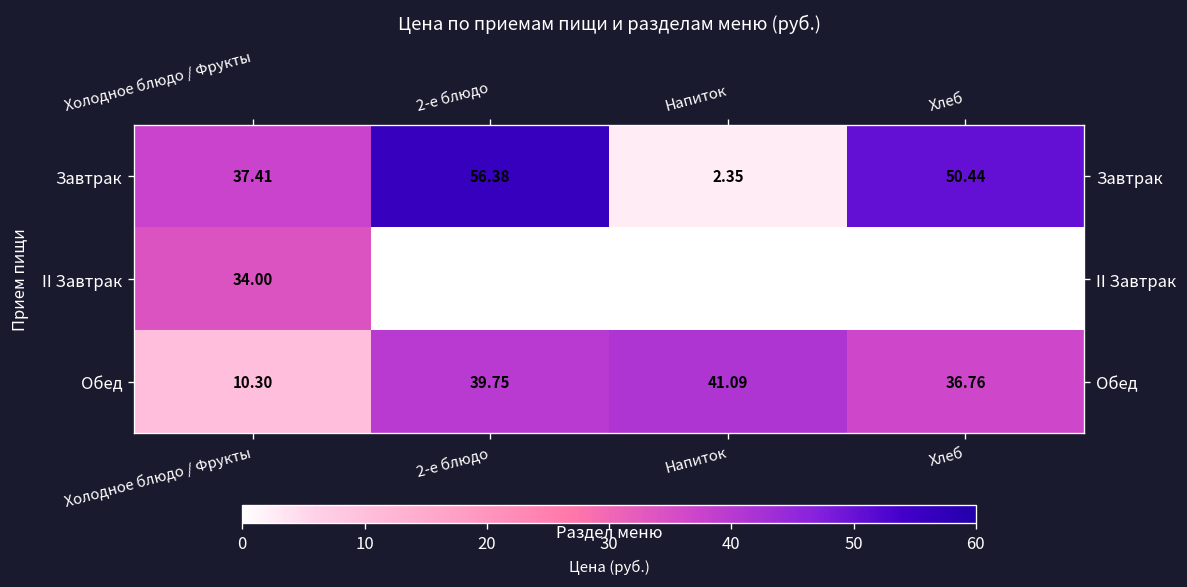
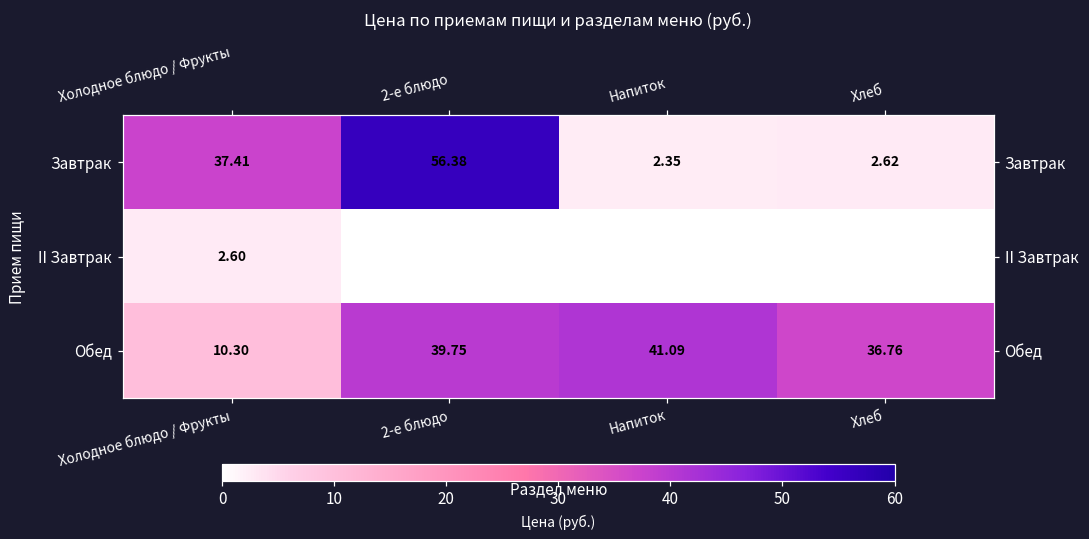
Завтрак, Хлеб: 50.44 -> 2.62
II Завтрак, Холодное блюдо / Фрукты: 34.00 -> 2.60
